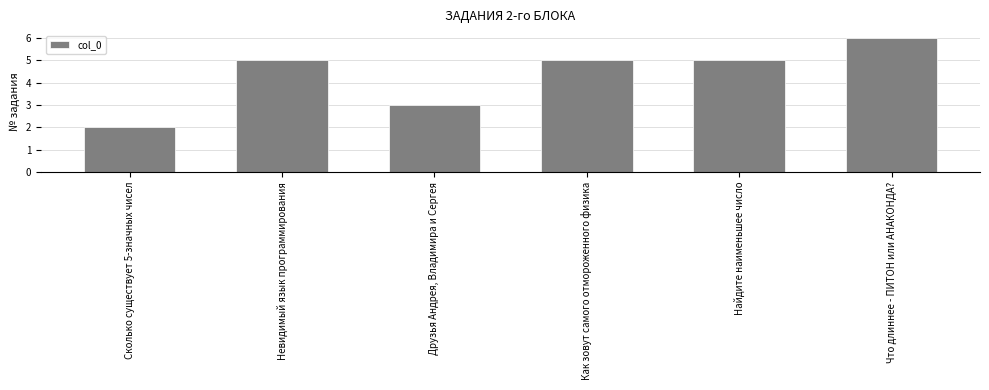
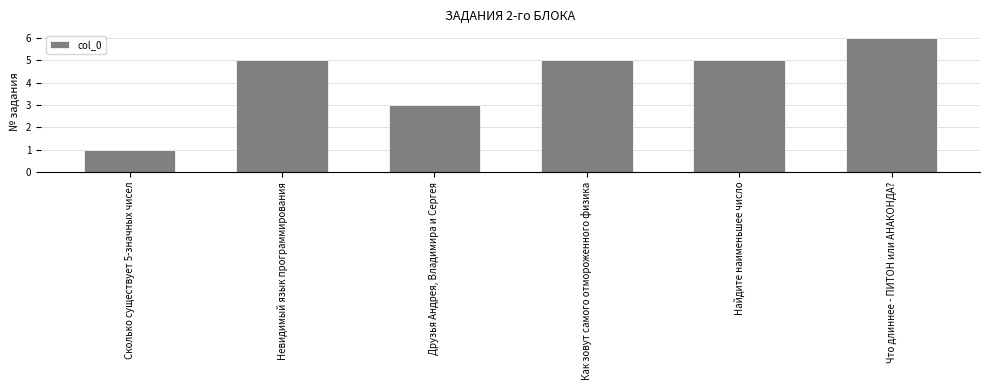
Сколько существует 5-значных чисел: 2 -> 1
